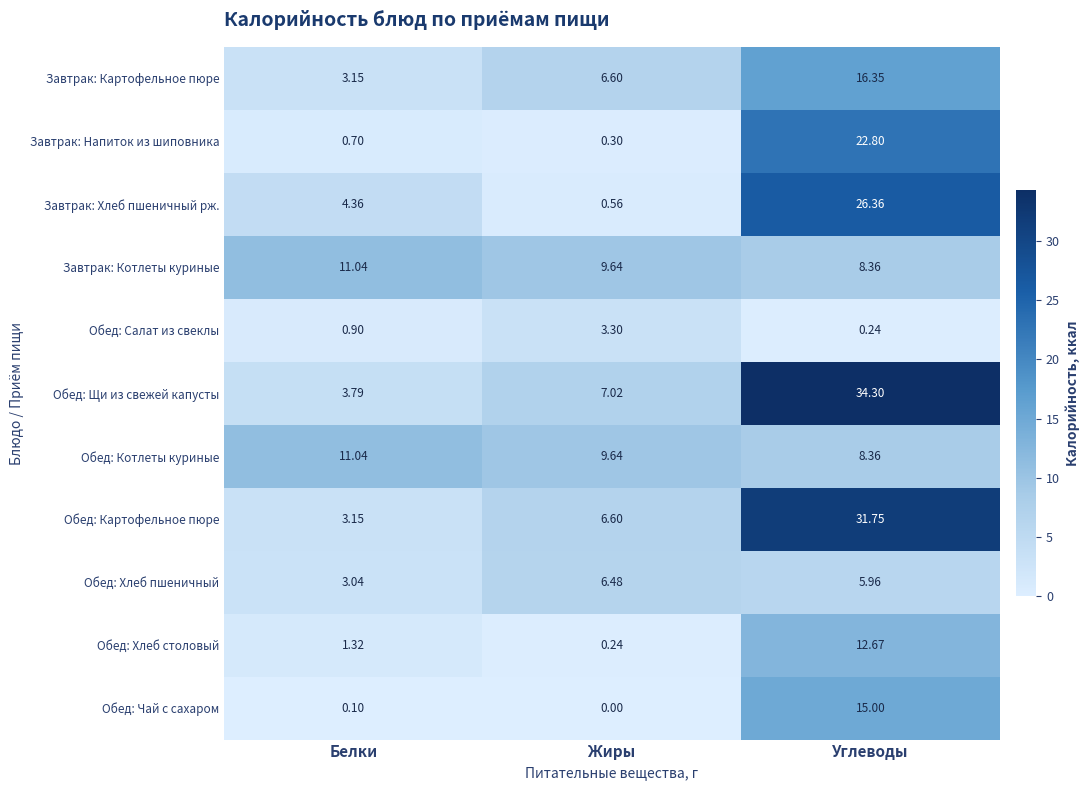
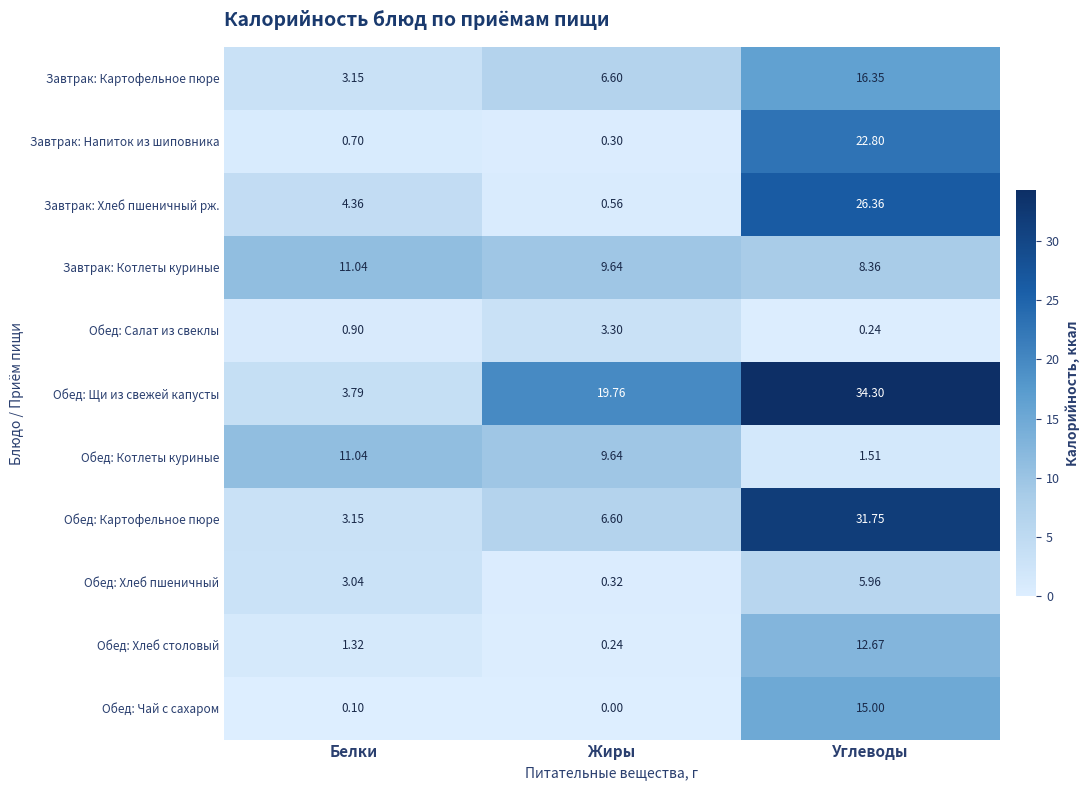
Обед: Щи из свежей капусты, Жиры: 7.02 -> 19.76
Обед: Котлеты куриные, Углеводы: 8.36 -> 1.51
Обед: Хлеб пшеничный, Жиры: 6.48 -> 0.32
